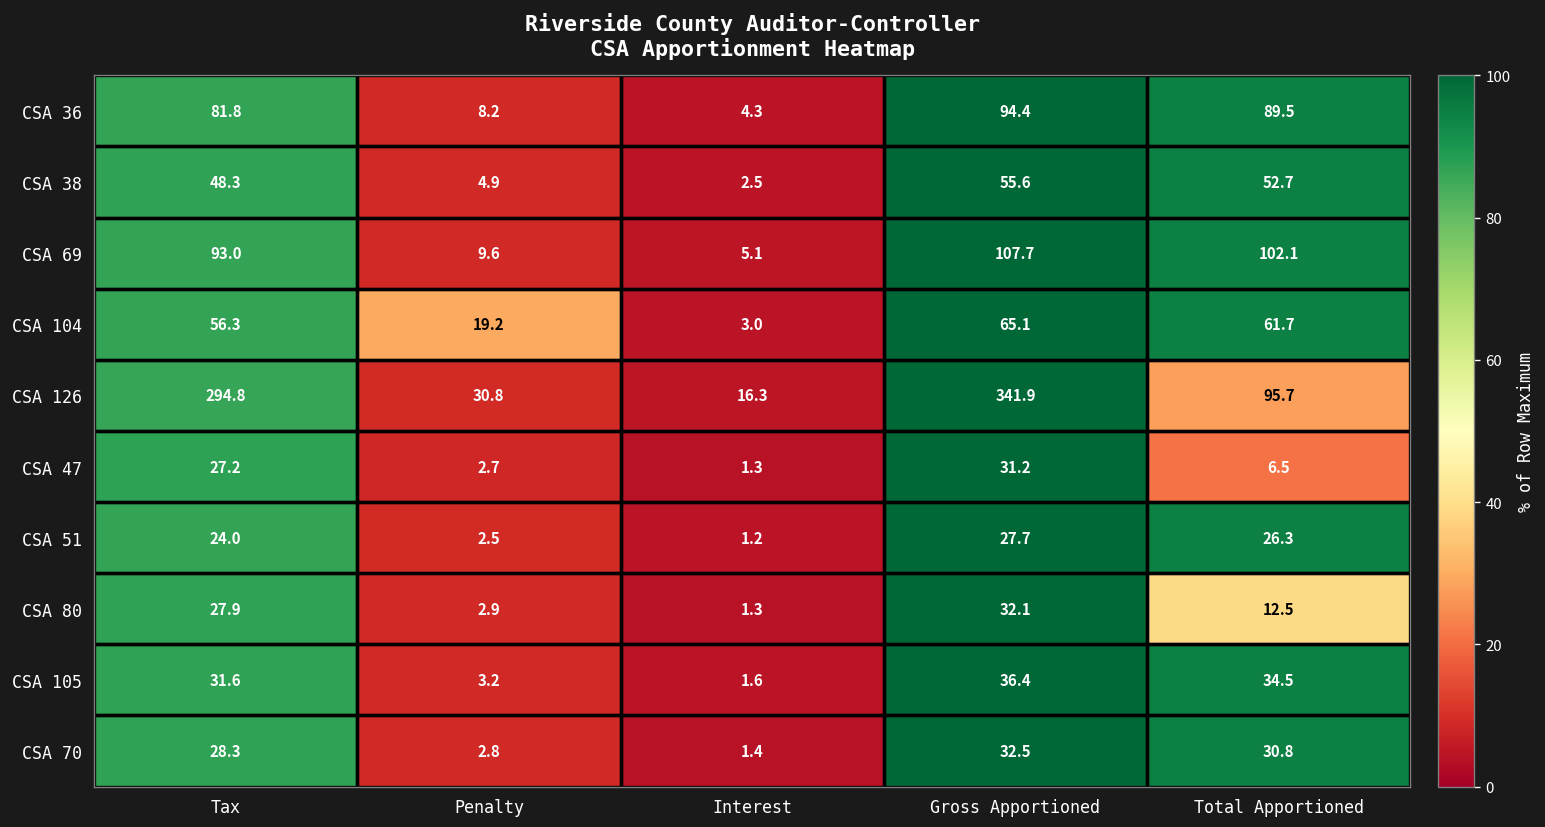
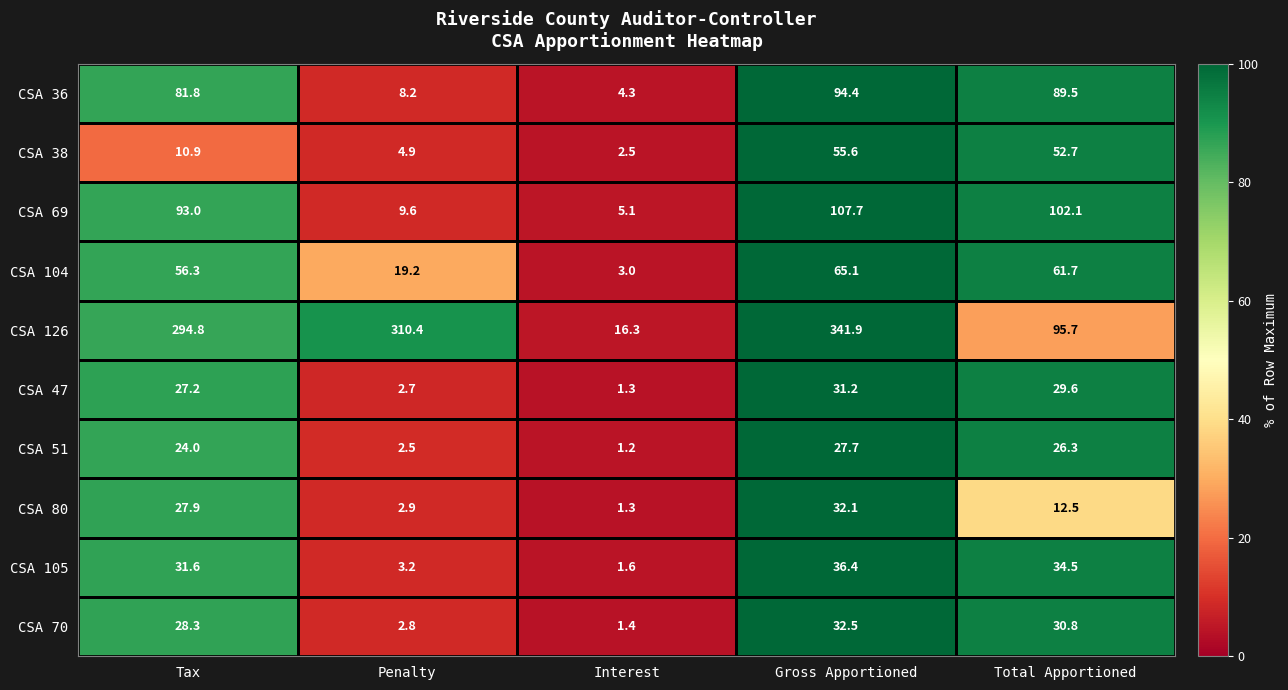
CSA 38, Tax: 48.3 -> 10.9
CSA 126, Penalty: 30.8 -> 310.4
CSA 47, Total Apportioned: 6.5 -> 29.6
